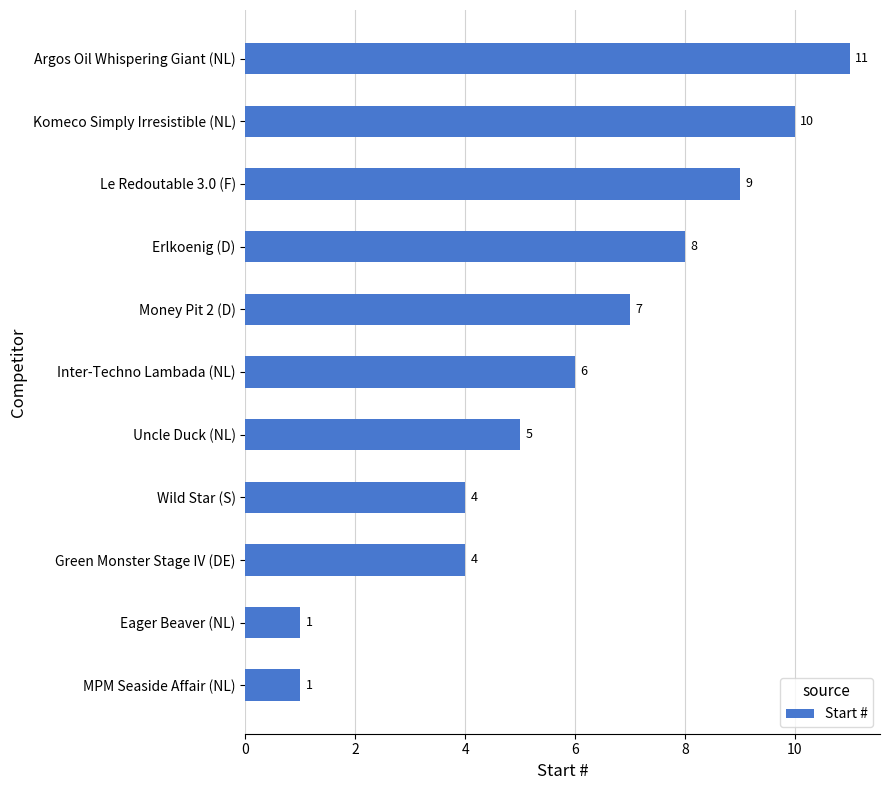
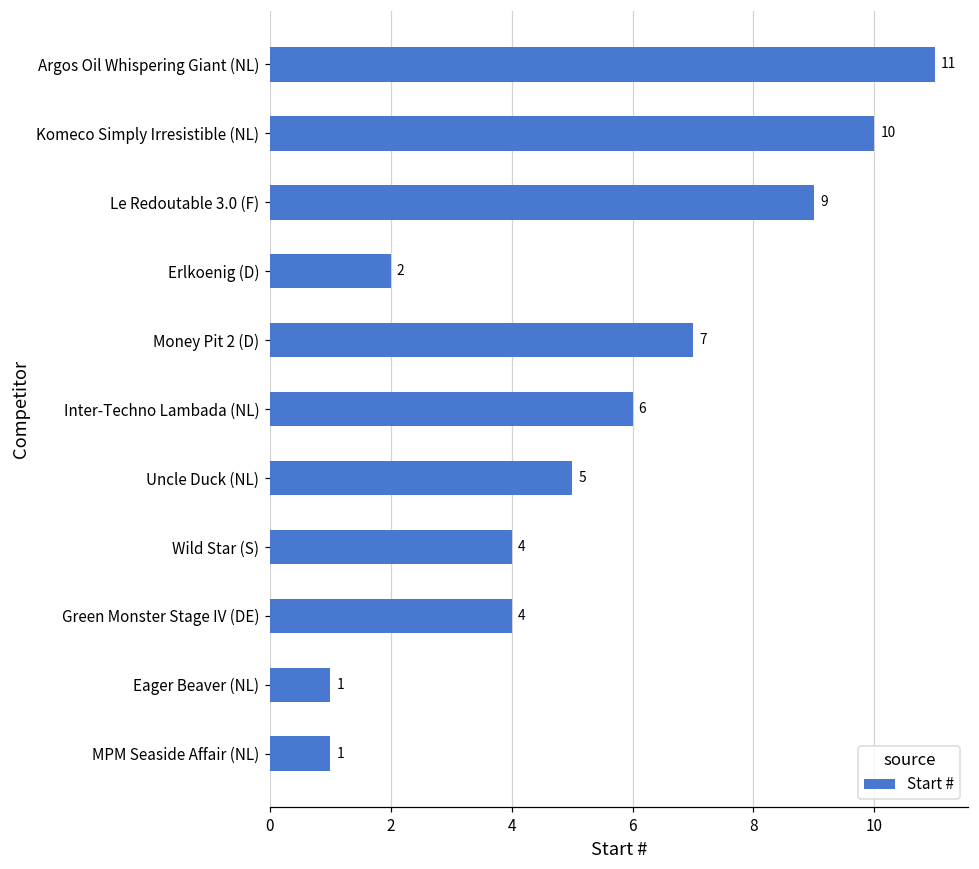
Erlkoenig (D): 8 -> 2
